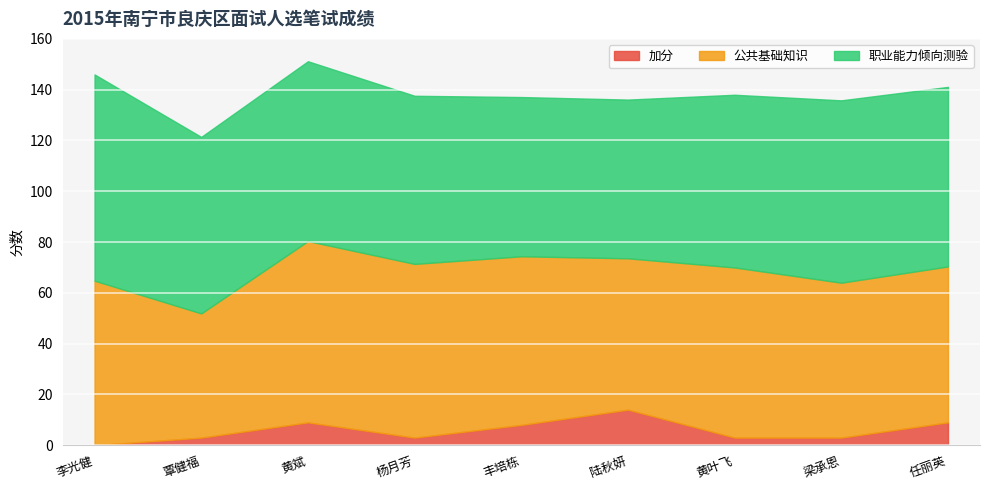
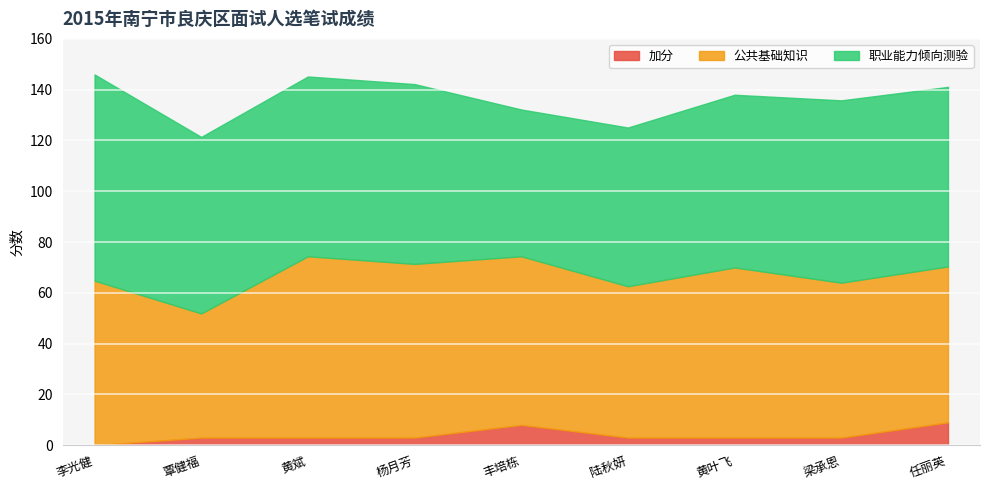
加分, 黄斌: 9 -> 3
职业能力倾向测验, 杨月芳: 66 -> 71
职业能力倾向测验, 丰培栋: 63 -> 58
加分, 陆秋妍: 14 -> 3
